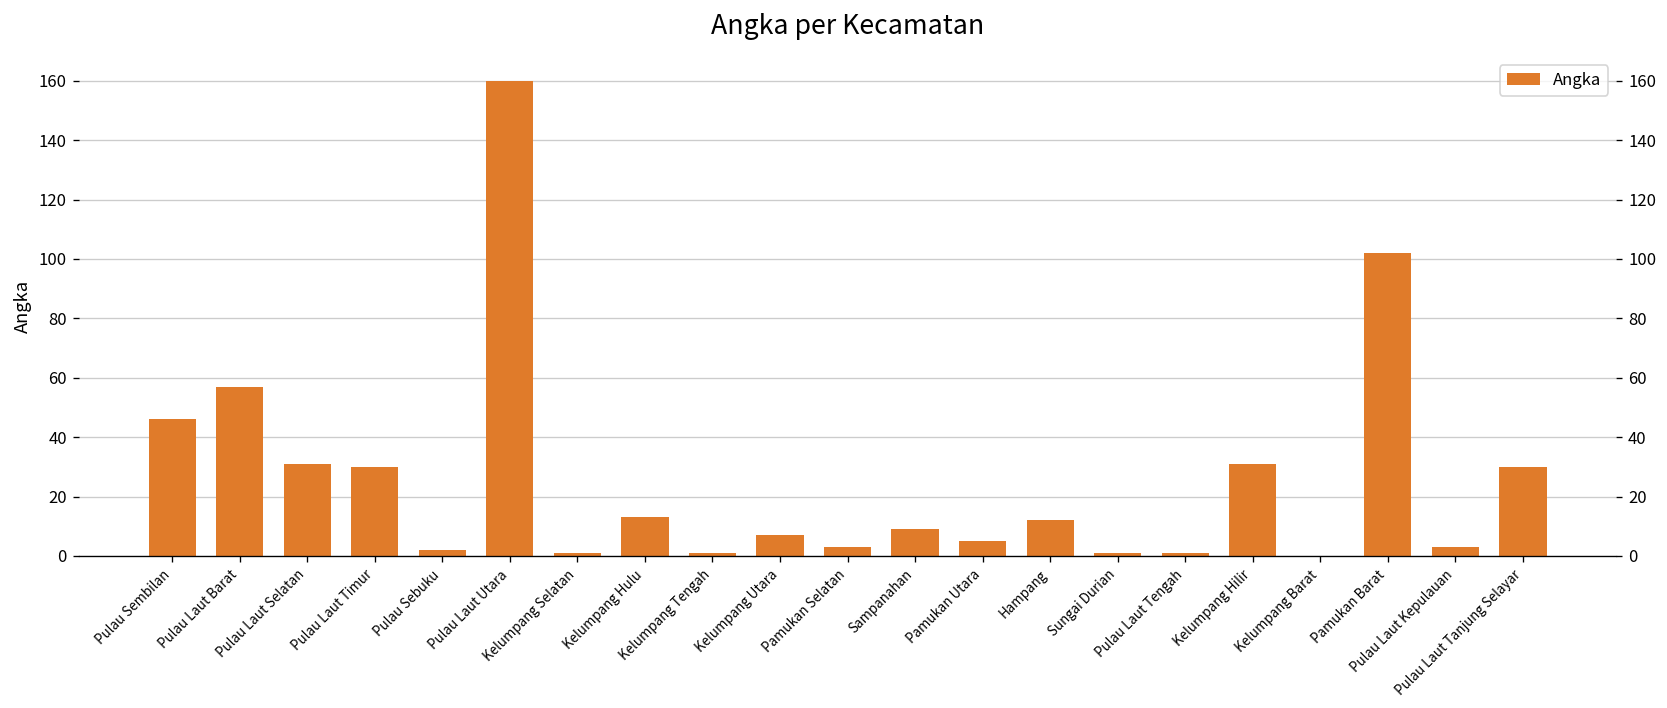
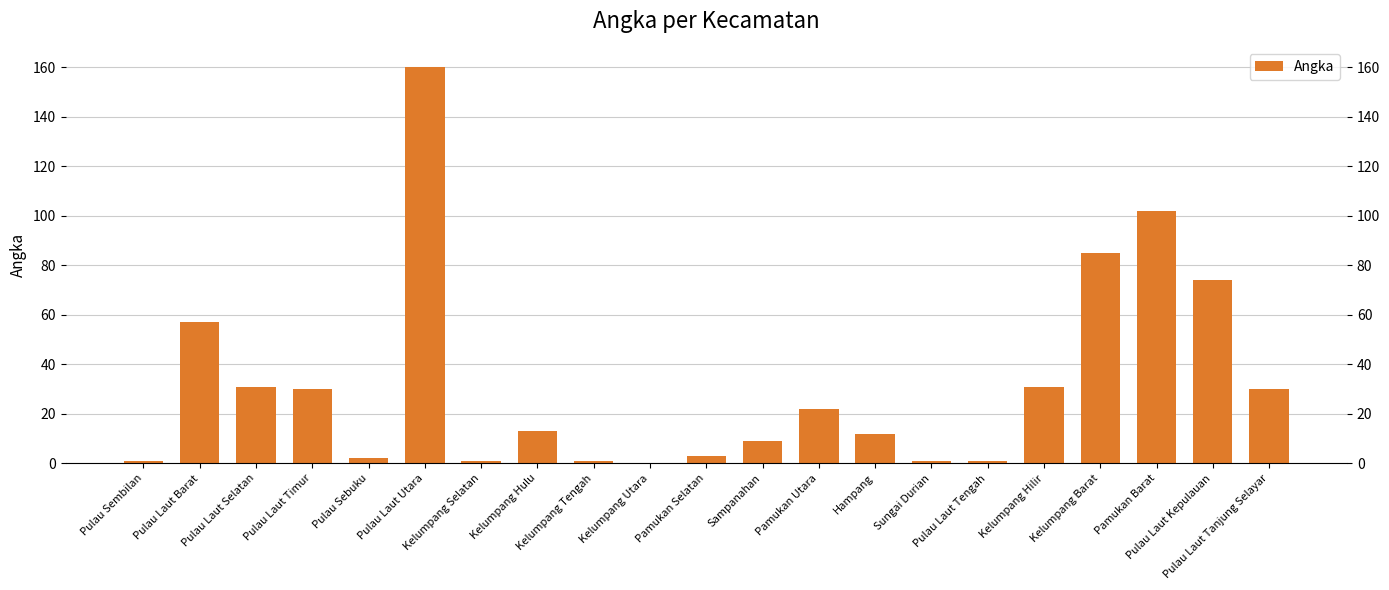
Pulau Sembilan: 46 -> 1
Kelumpang Utara: 7 -> 0
Pamukan Utara: 5 -> 22
Kelumpang Barat: 0 -> 85
Pulau Laut Kepulauan: 3 -> 74
